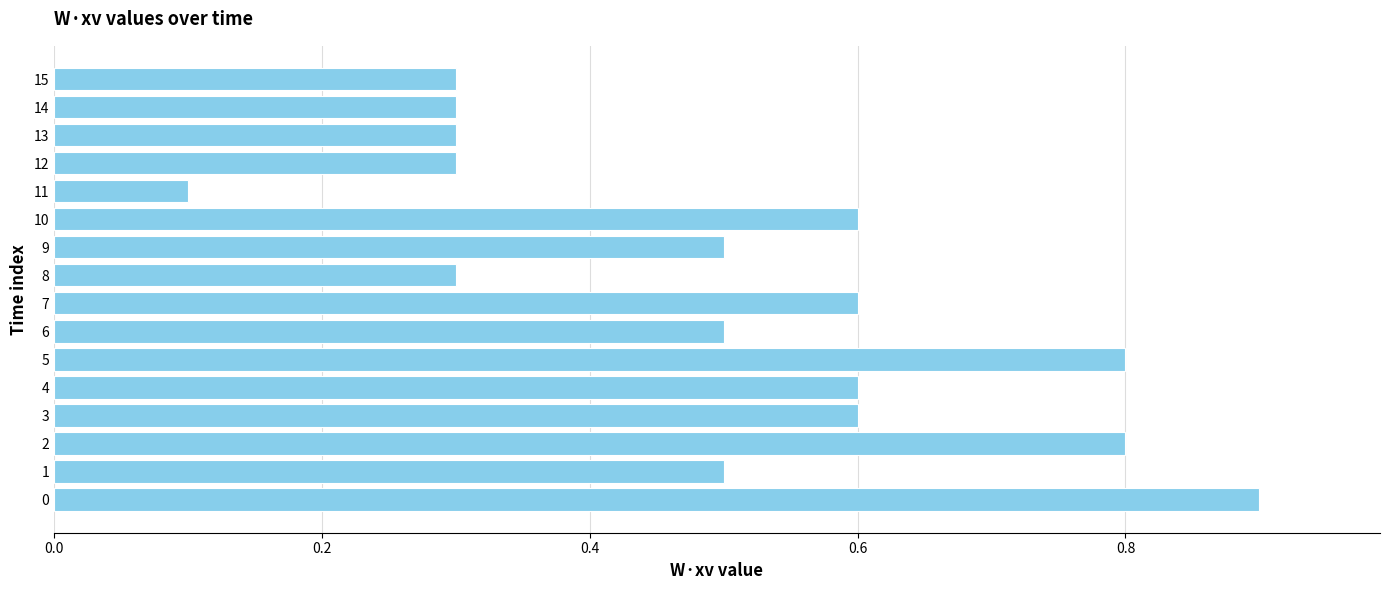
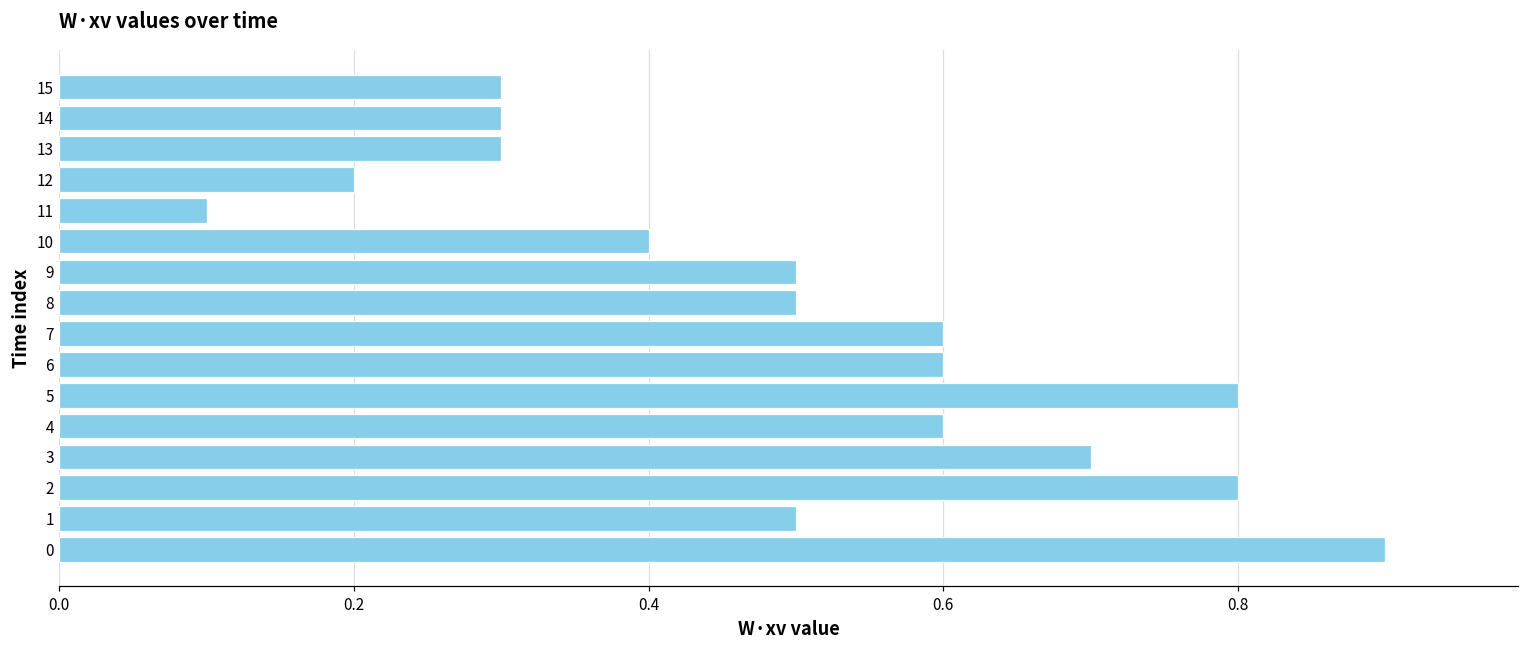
12: 0.3 -> 0.2
10: 0.6 -> 0.4
8: 0.3 -> 0.5
6: 0.5 -> 0.6
3: 0.6 -> 0.7
